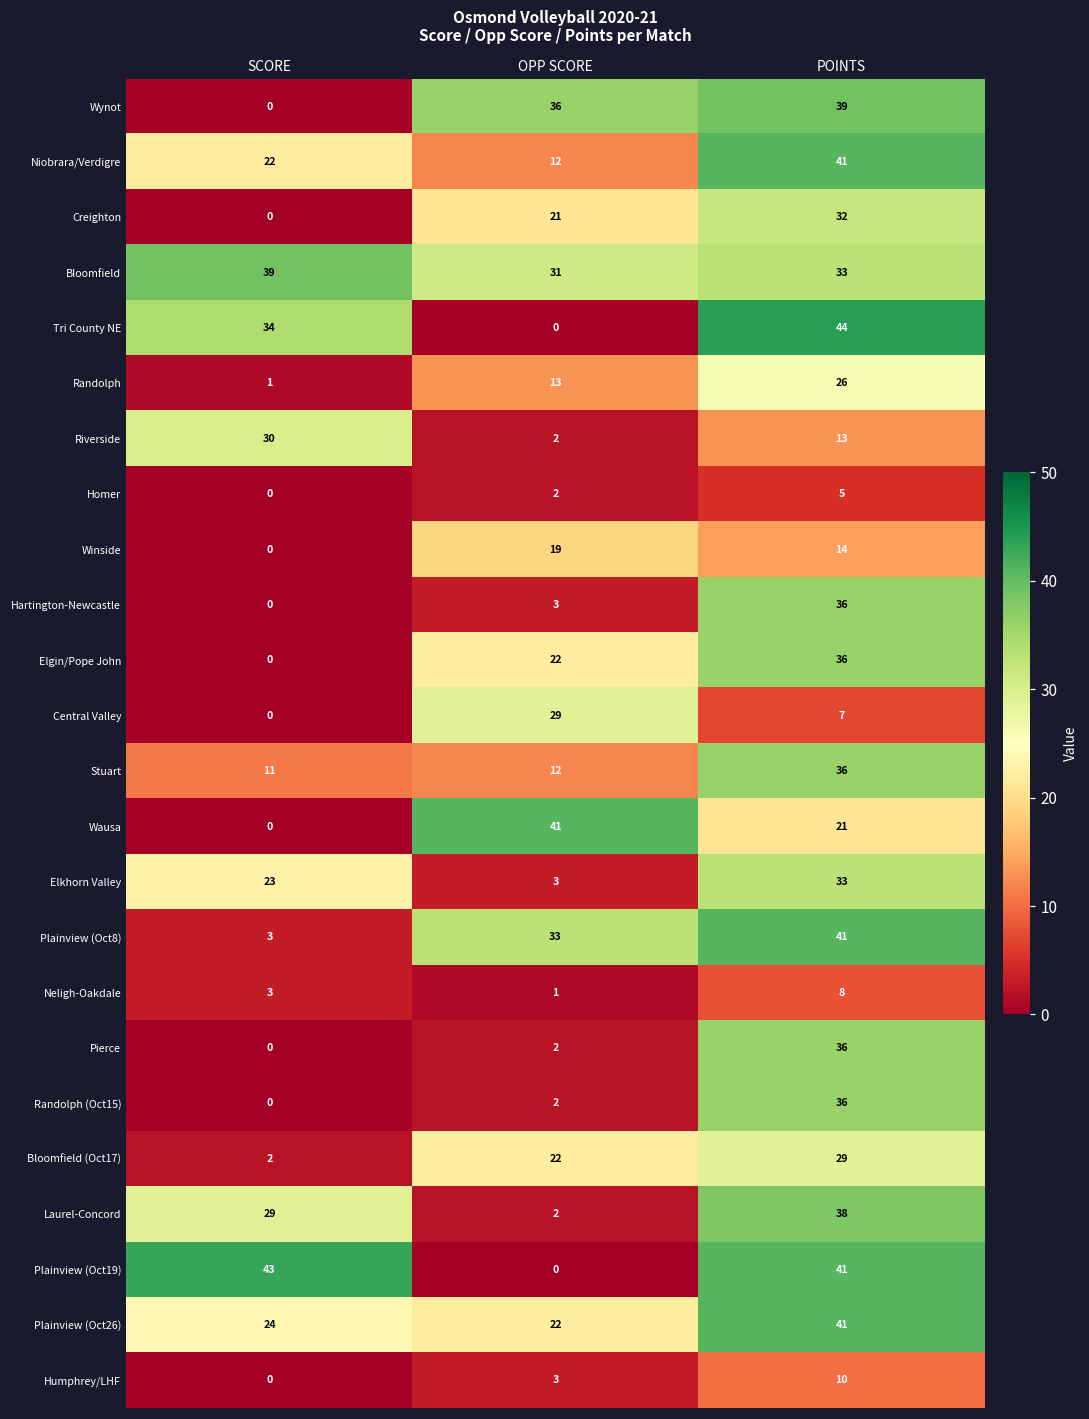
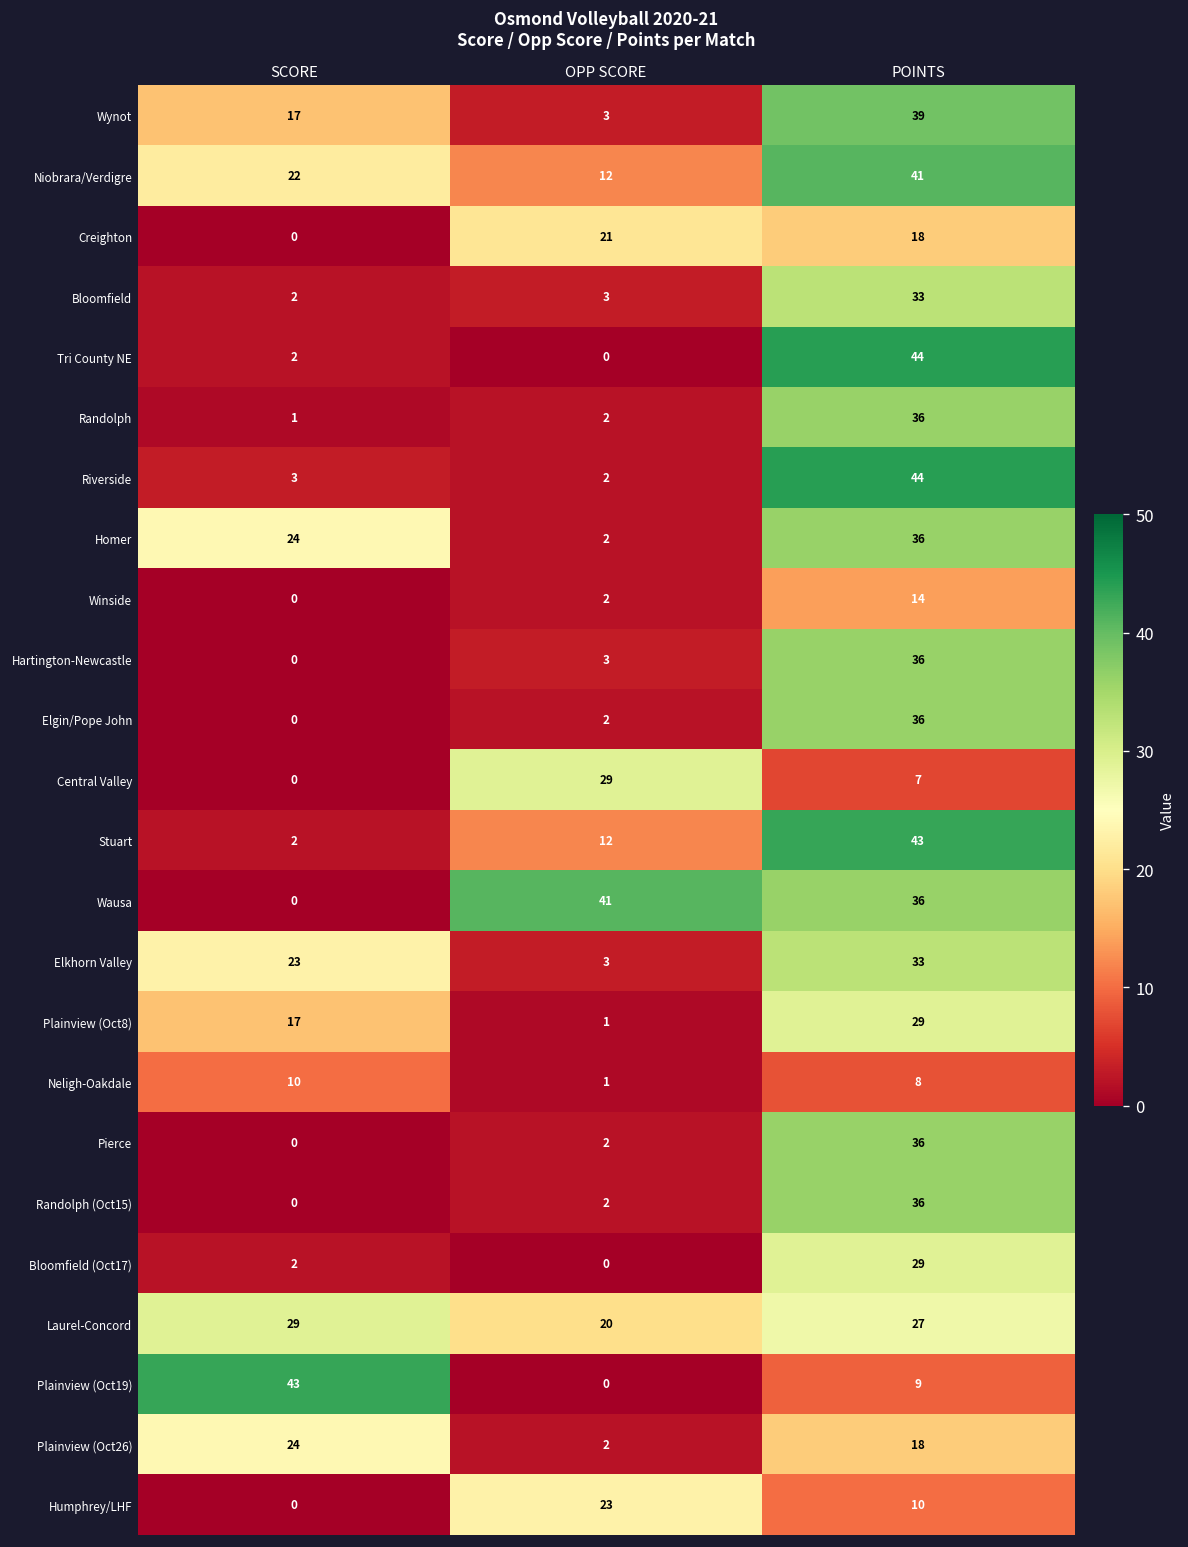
Wynot, SCORE: 0 -> 17
Wynot, OPP SCORE: 36 -> 3
Creighton, POINTS: 32 -> 18
Bloomfield, SCORE: 39 -> 2
Bloomfield, OPP SCORE: 31 -> 3
Tri County NE, SCORE: 34 -> 2
Randolph, OPP SCORE: 13 -> 2
Randolph, POINTS: 26 -> 36
Riverside, SCORE: 30 -> 3
Riverside, POINTS: 13 -> 44
Homer, SCORE: 0 -> 24
Homer, POINTS: 5 -> 36
Winside, OPP SCORE: 19 -> 2
Elgin/Pope John, OPP SCORE: 22 -> 2
Stuart, SCORE: 11 -> 2
Stuart, POINTS: 36 -> 43
Wausa, POINTS: 21 -> 36
Plainview (Oct8), SCORE: 3 -> 17
Plainview (Oct8), OPP SCORE: 33 -> 1
Plainview (Oct8), POINTS: 41 -> 29
Neligh-Oakdale, SCORE: 3 -> 10
Bloomfield (Oct17), OPP SCORE: 22 -> 0
Laurel-Concord, OPP SCORE: 2 -> 20
Laurel-Concord, POINTS: 38 -> 27
Plainview (Oct19), POINTS: 41 -> 9
Plainview (Oct26), OPP SCORE: 22 -> 2
Plainview (Oct26), POINTS: 41 -> 18
Humphrey/LHF, OPP SCORE: 3 -> 23
